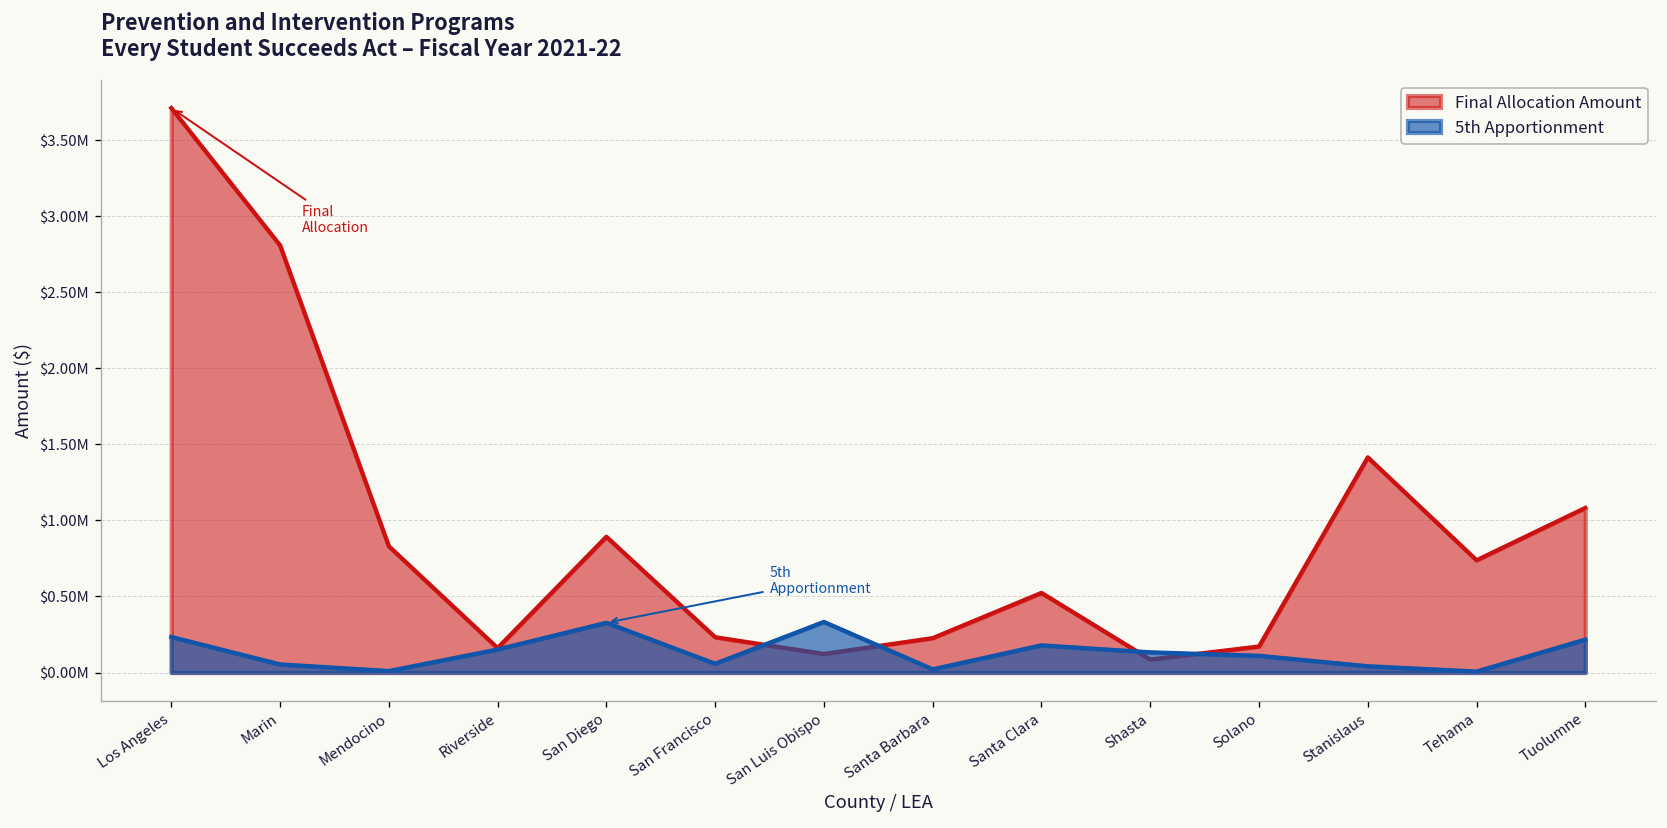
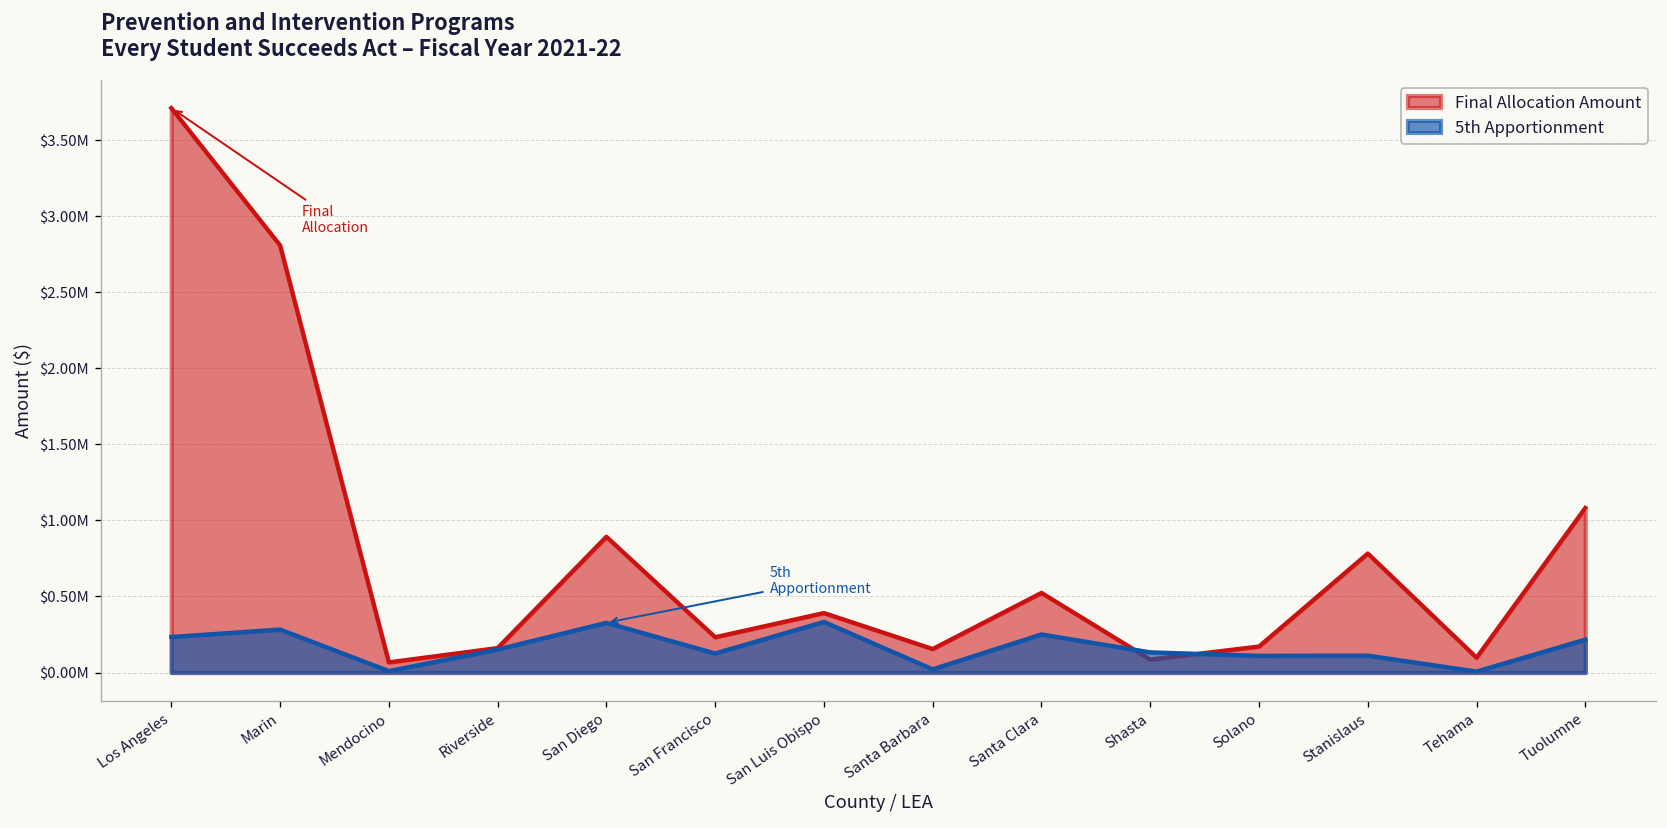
5th Apportionment, Marin: $50000 -> $280000
Final Allocation Amount, Mendocino: $830000 -> $70000
5th Apportionment, San Francisco: $60000 -> $130000
Final Allocation Amount, San Luis Obispo: $120000 -> $390000
Final Allocation Amount, Santa Barbara: $230000 -> $150000
5th Apportionment, Santa Clara: $180000 -> $250000
Final Allocation Amount, Stanislaus: $1420000 -> $780000
5th Apportionment, Stanislaus: $40000 -> $110000
Final Allocation Amount, Tehama: $740000 -> $100000
